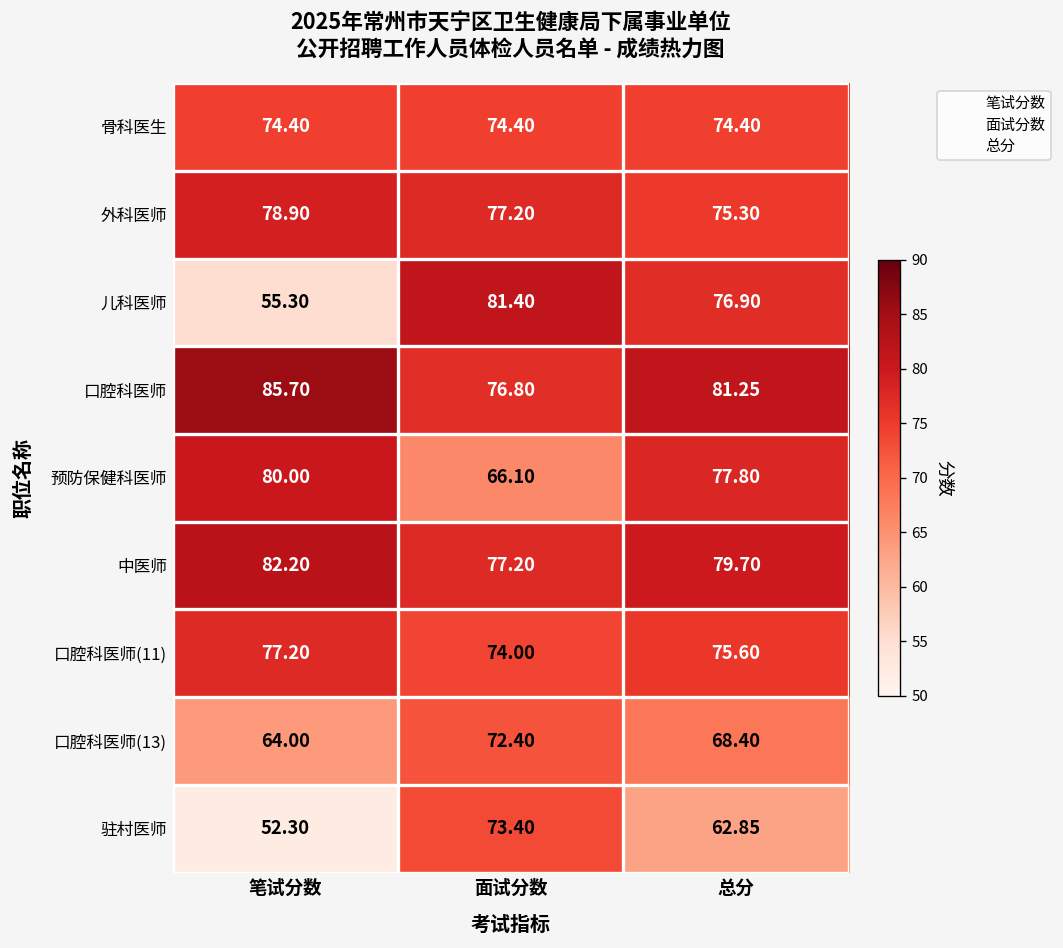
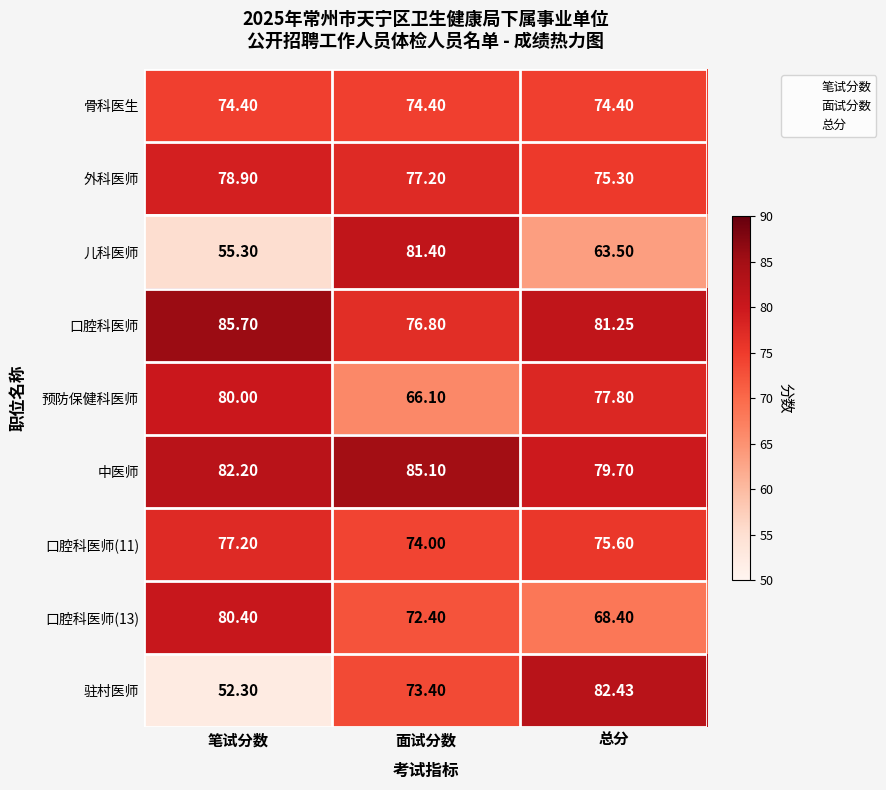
儿科医师, 总分: 76.90 -> 63.50
中医师, 面试分数: 77.20 -> 85.10
口腔科医师(13), 笔试分数: 64.00 -> 80.40
驻村医师, 总分: 62.85 -> 82.43
